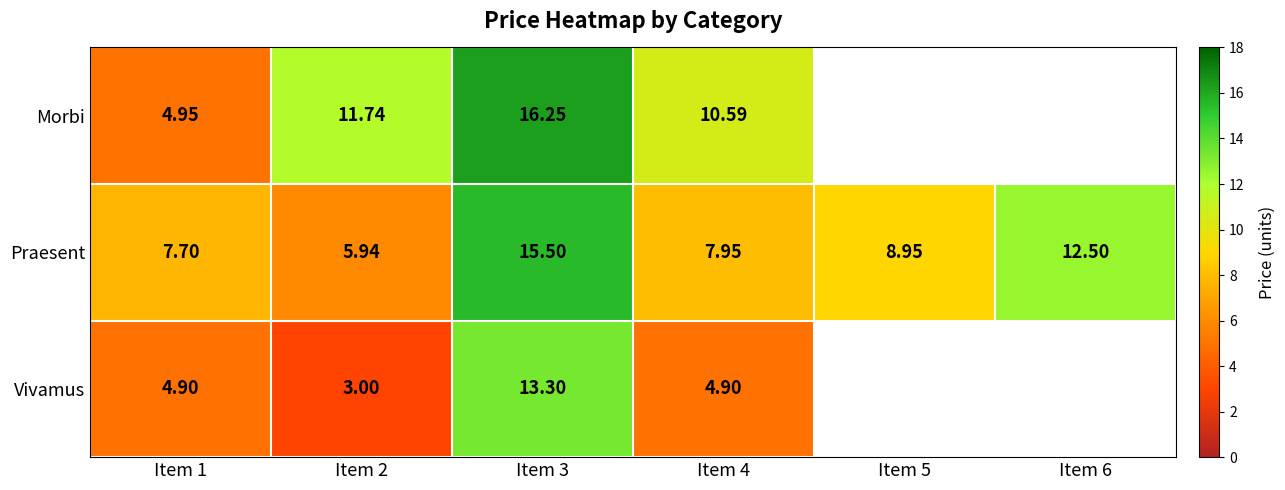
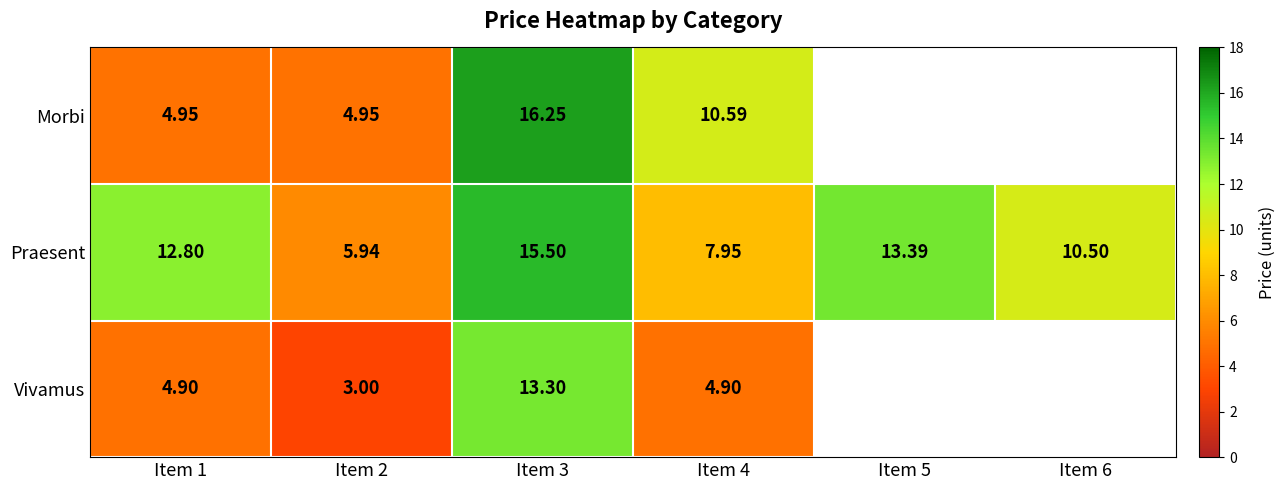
Morbi, Item 2: 11.74 -> 4.95
Praesent, Item 1: 7.70 -> 12.80
Praesent, Item 5: 8.95 -> 13.39
Praesent, Item 6: 12.50 -> 10.50
